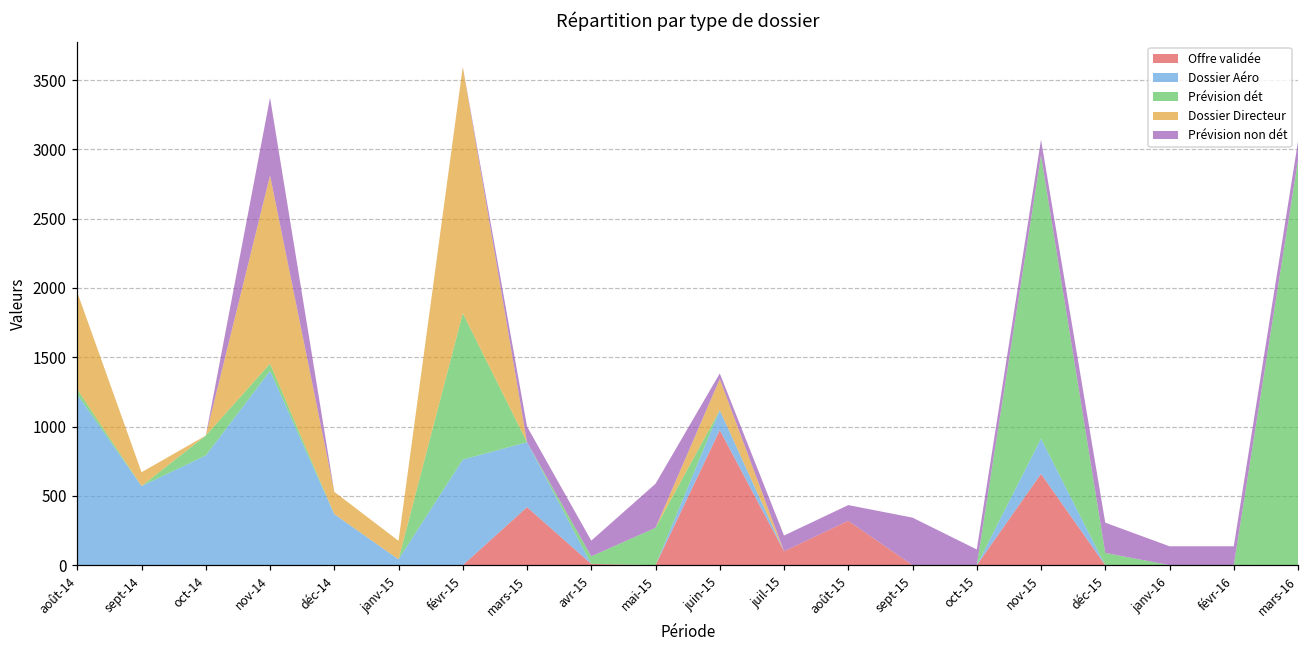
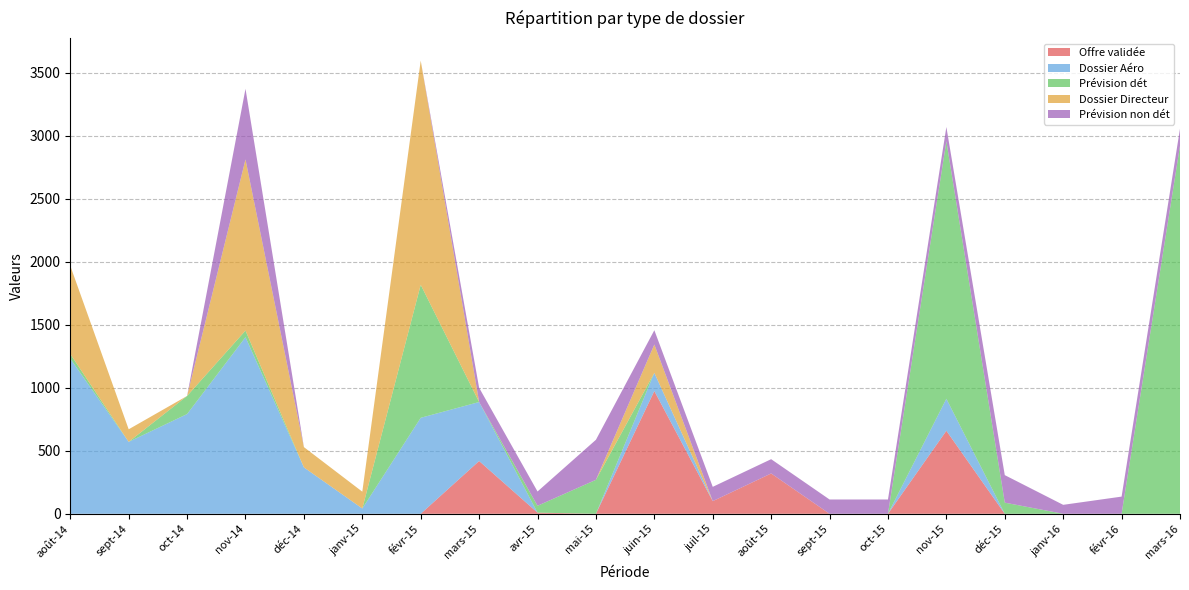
Prévision non dét, juin-15: 40 -> 110
Prévision non dét, sept-15: 340 -> 110
Prévision non dét, janv-16: 140 -> 70
